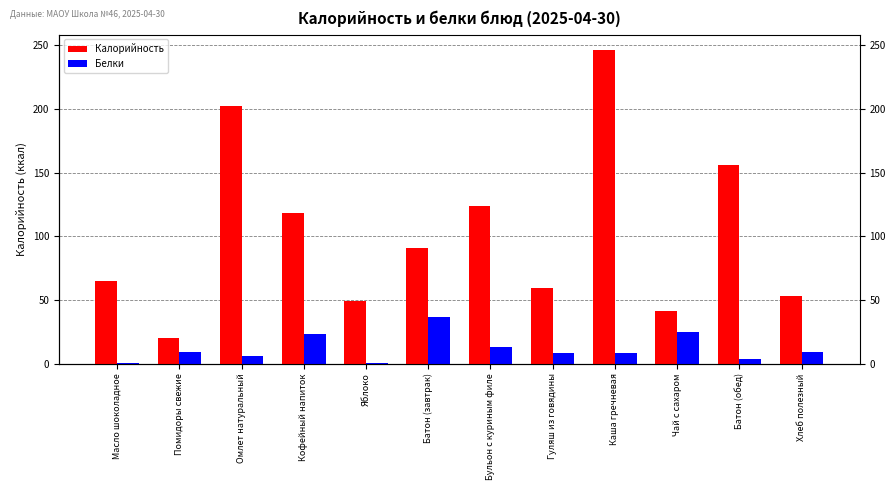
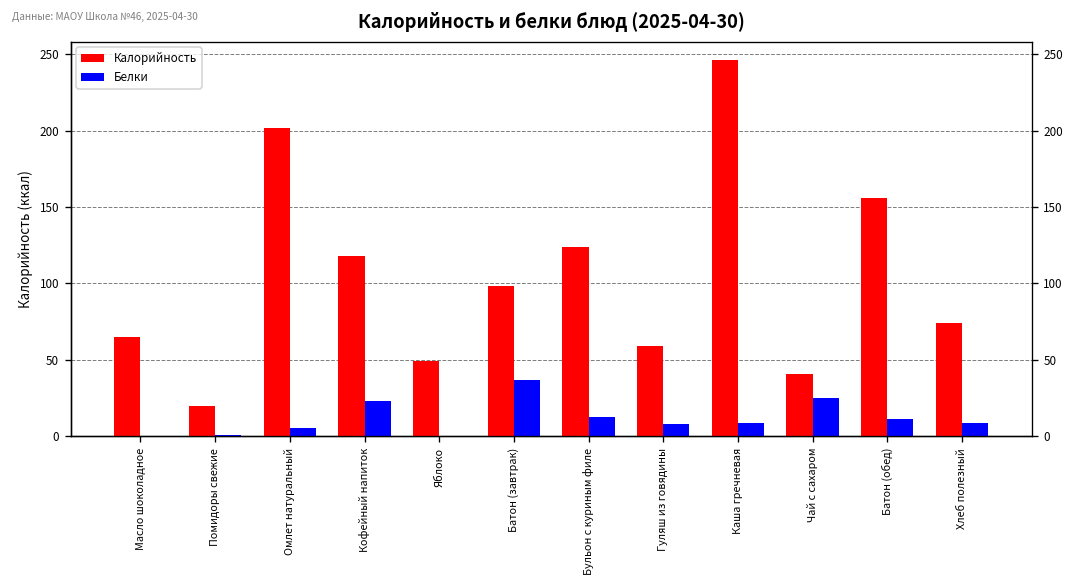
Белки, Помидоры свежие: 9 -> 1
Калорийность, Батон (завтрак): 91 -> 98
Белки, Батон (обед): 3 -> 11
Калорийность, Хлеб полезный: 53 -> 74
